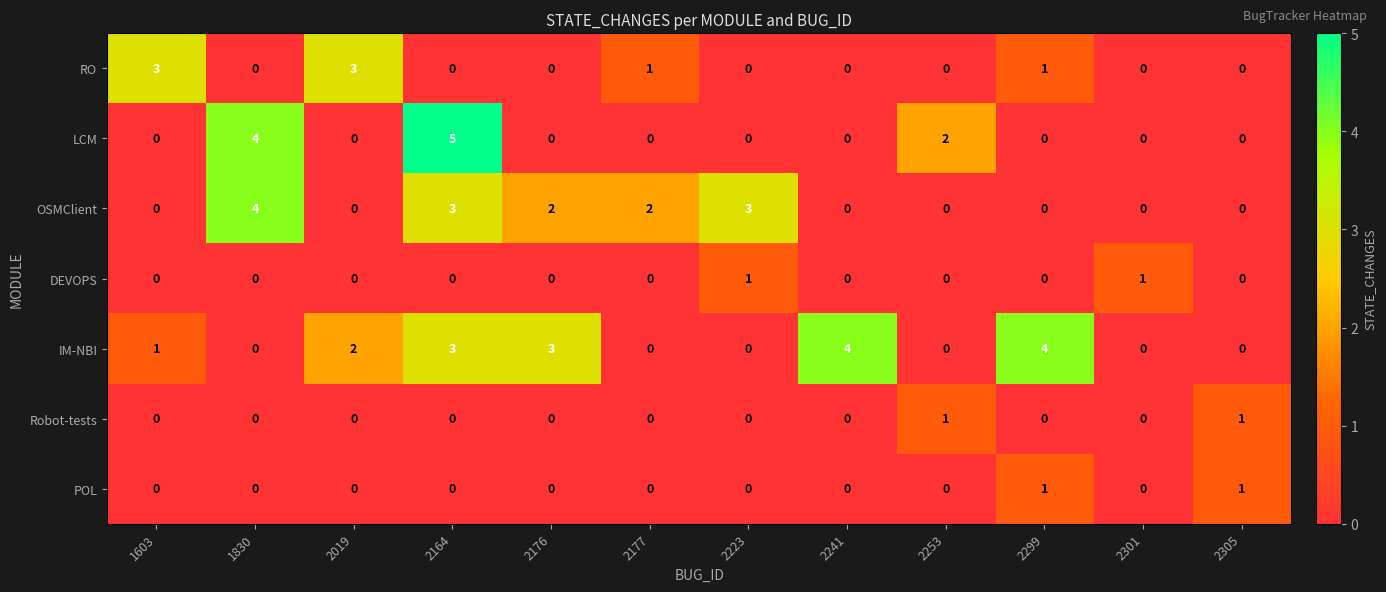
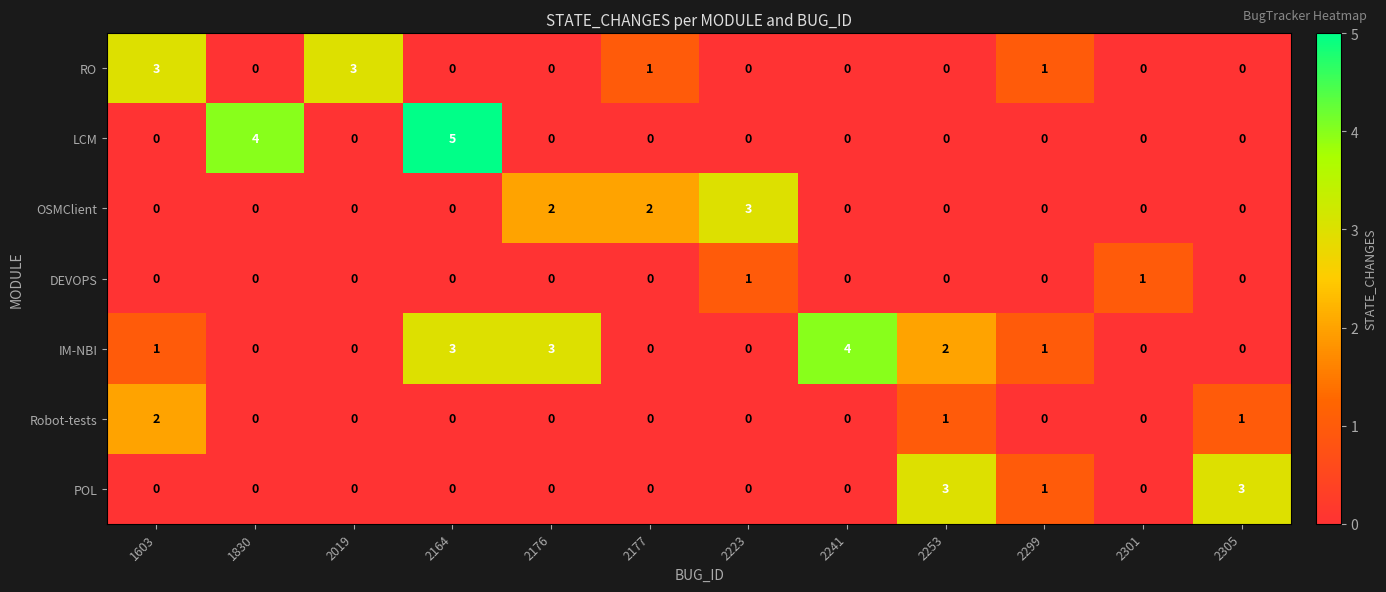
LCM, 2253: 2 -> 0
OSMClient, 1830: 4 -> 0
OSMClient, 2164: 3 -> 0
IM-NBI, 2019: 2 -> 0
IM-NBI, 2253: 0 -> 2
IM-NBI, 2299: 4 -> 1
Robot-tests, 1603: 0 -> 2
POL, 2253: 0 -> 3
POL, 2305: 1 -> 3
